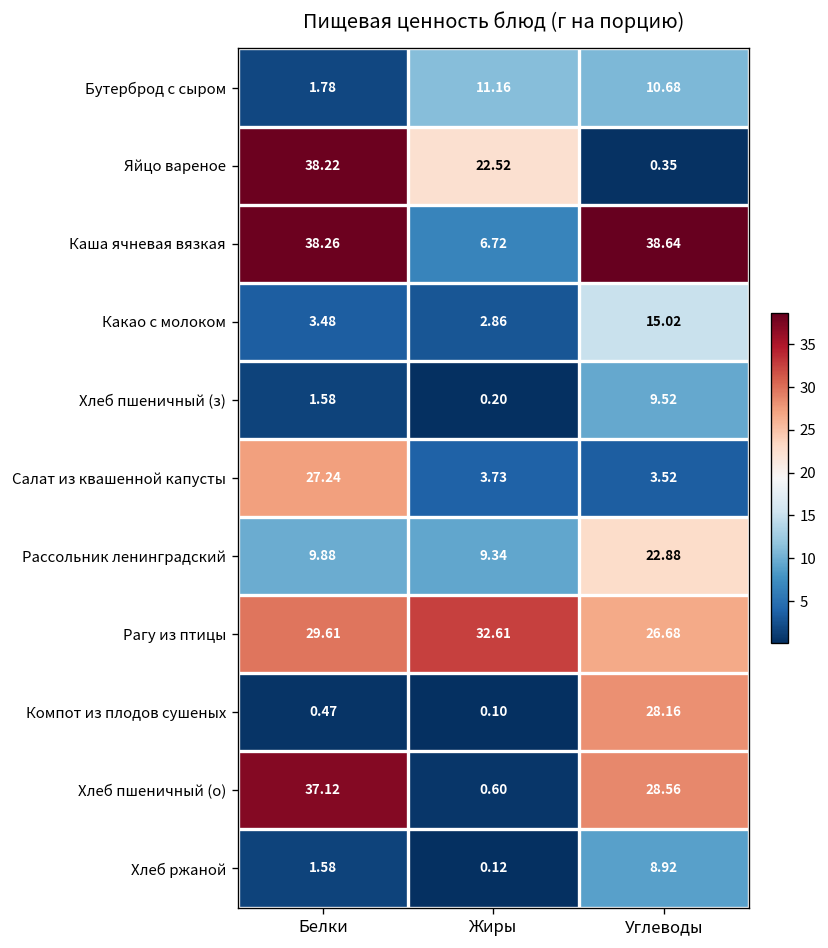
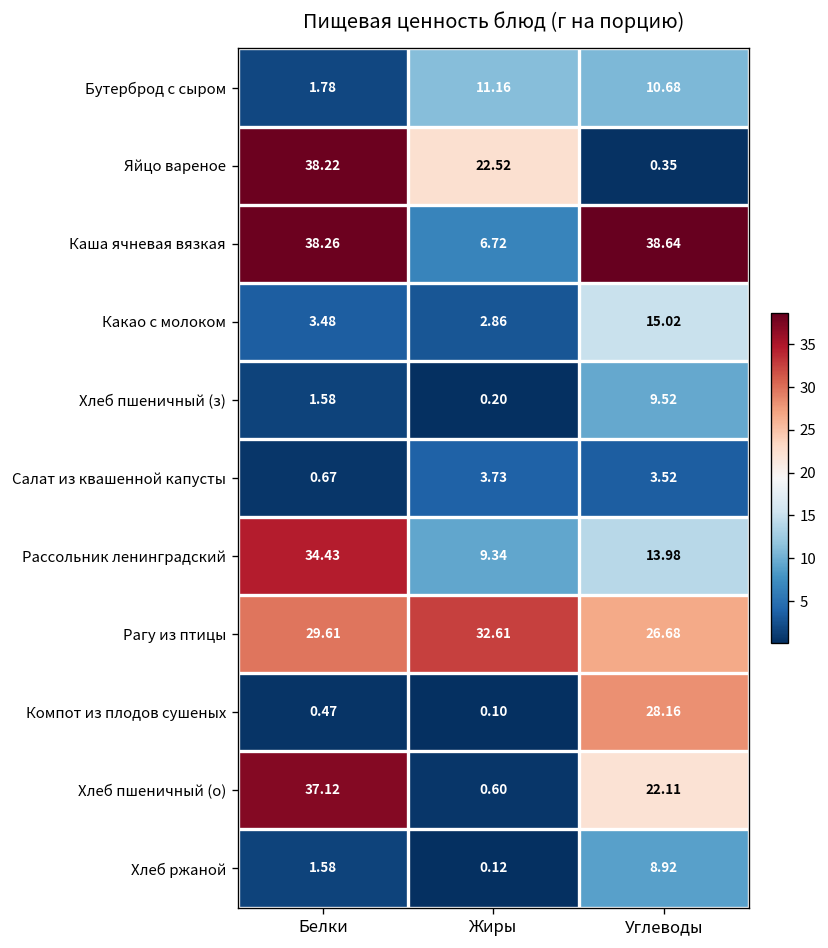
Салат из квашенной капусты, Белки: 27.24 -> 0.67
Рассольник ленинградский, Белки: 9.88 -> 34.43
Рассольник ленинградский, Углеводы: 22.88 -> 13.98
Хлеб пшеничный (о), Углеводы: 28.56 -> 22.11
